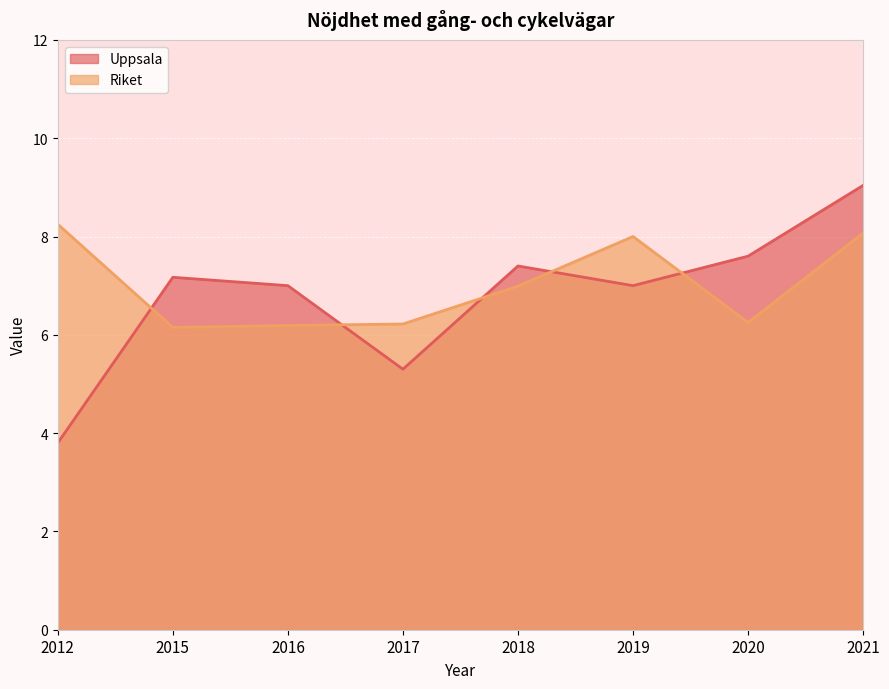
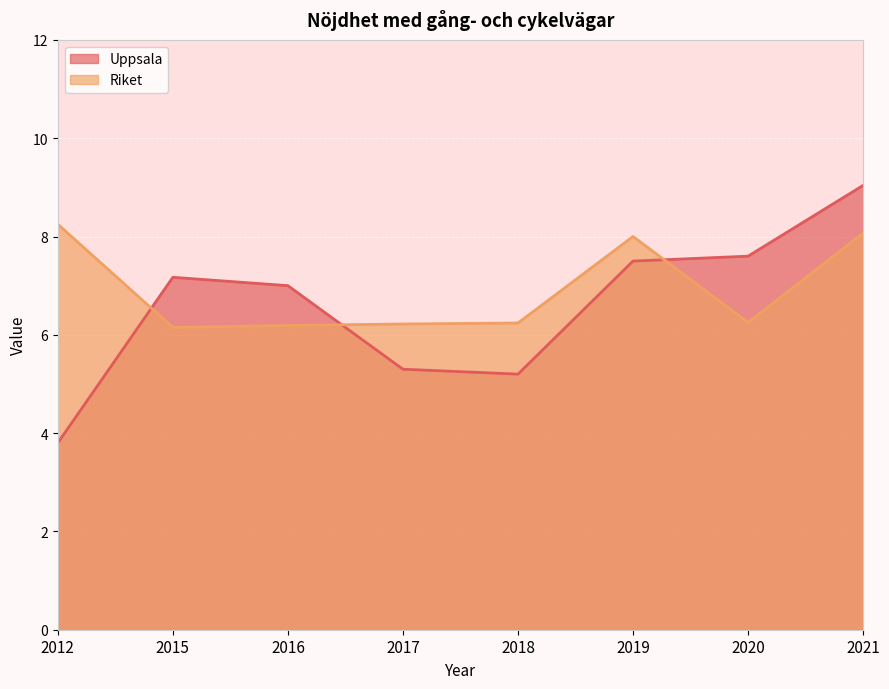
Uppsala, 2018: 7.4 -> 5.2
Riket, 2018: 7.0 -> 6.2
Uppsala, 2019: 7.0 -> 7.5
